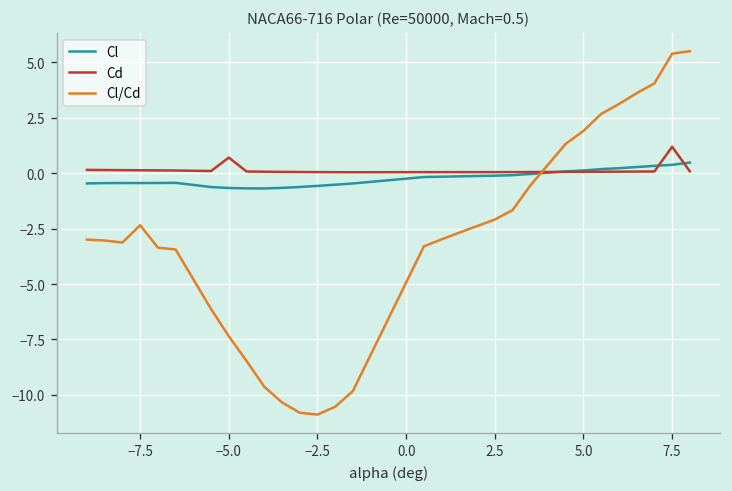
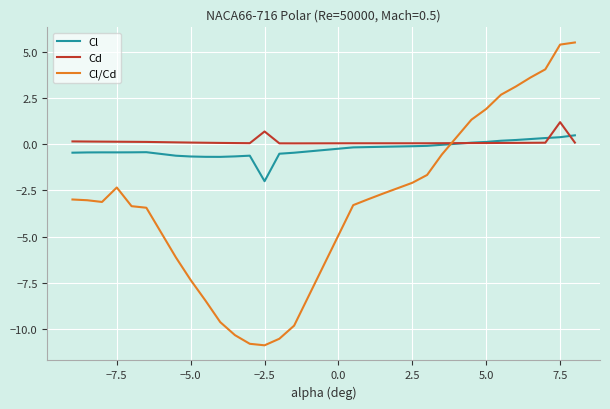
Cd, −5.0: 0.7 -> 0.1
Cl, −2.5: -0.6 -> -2.0
Cd, −2.5: 0.1 -> 0.7
